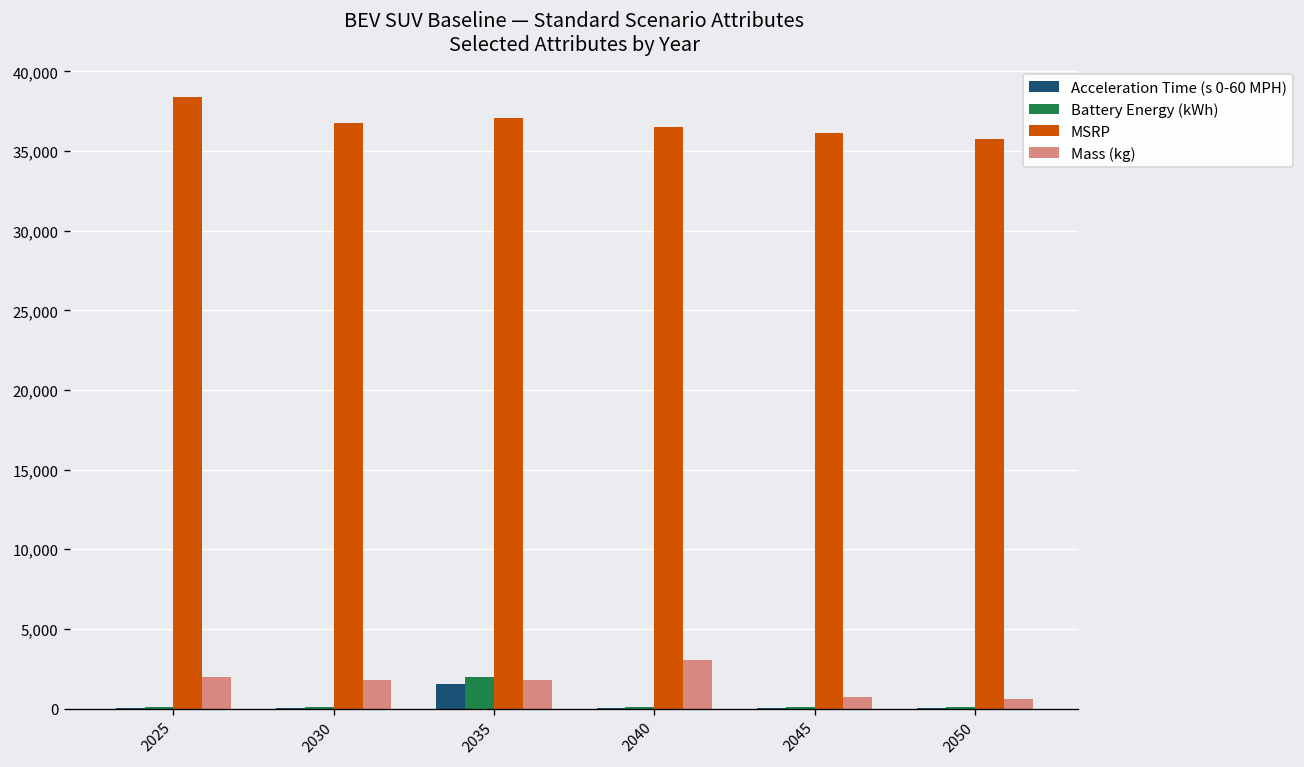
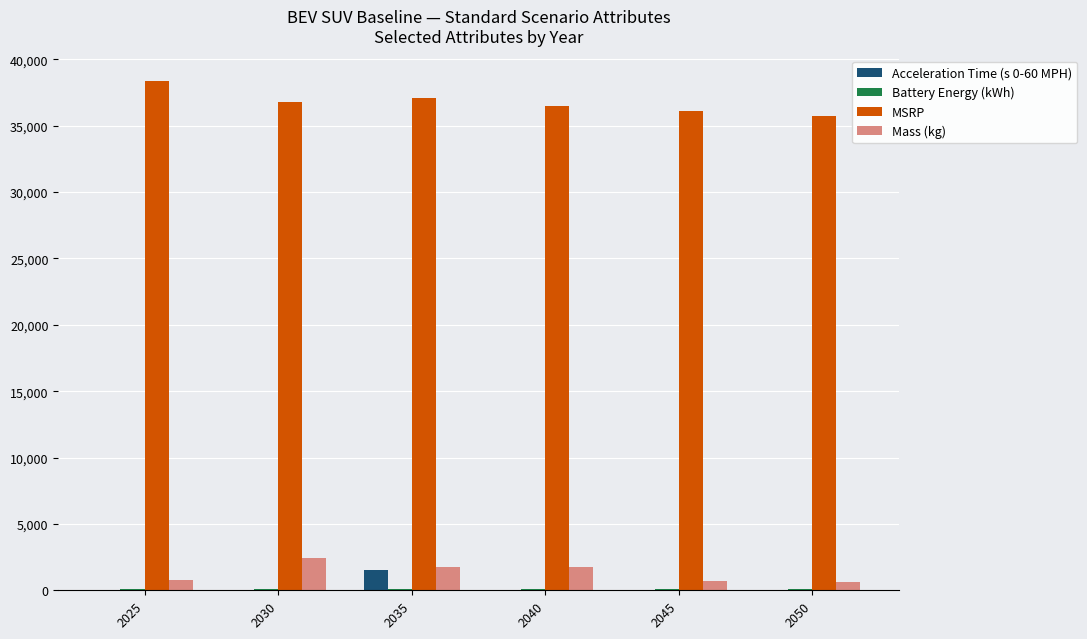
Mass (kg), 2025: 2,000 -> 800
Mass (kg), 2030: 1,800 -> 2,500
Battery Energy (kWh), 2035: 2,000 -> 100
Mass (kg), 2040: 3,100 -> 1,700
